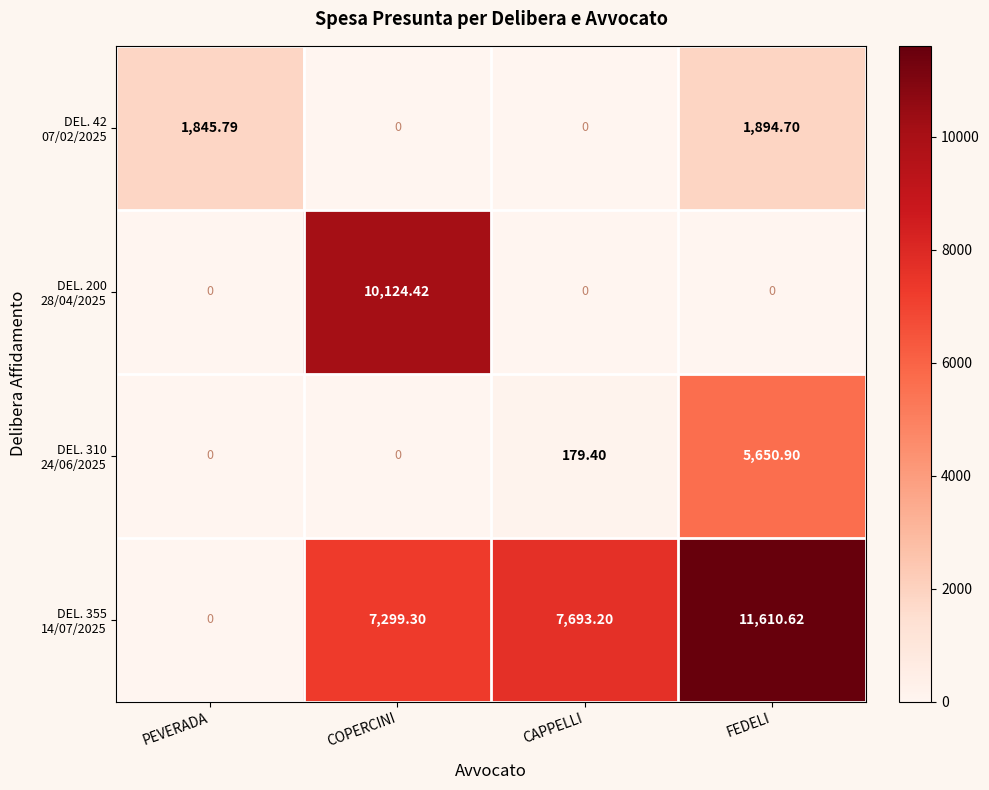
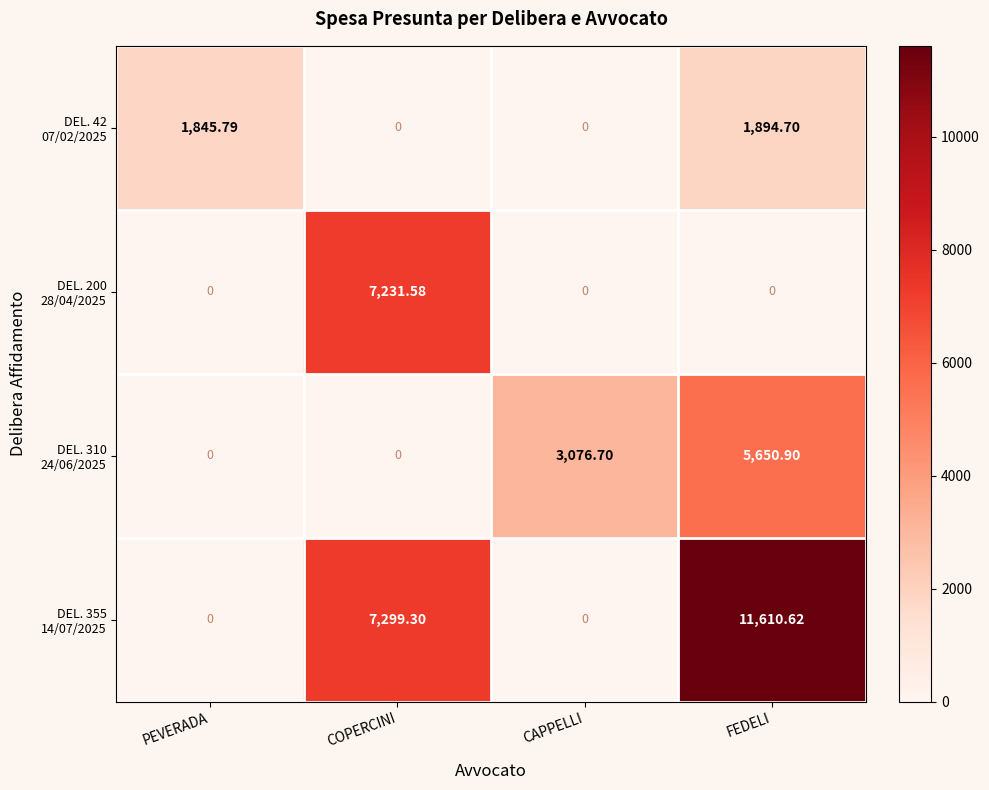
DEL. 200 28/04/2025, COPERCINI: 10,124.42 -> 7,231.58
DEL. 310 24/06/2025, CAPPELLI: 179.40 -> 3,076.70
DEL. 355 14/07/2025, CAPPELLI: 7,693.20 -> 0
